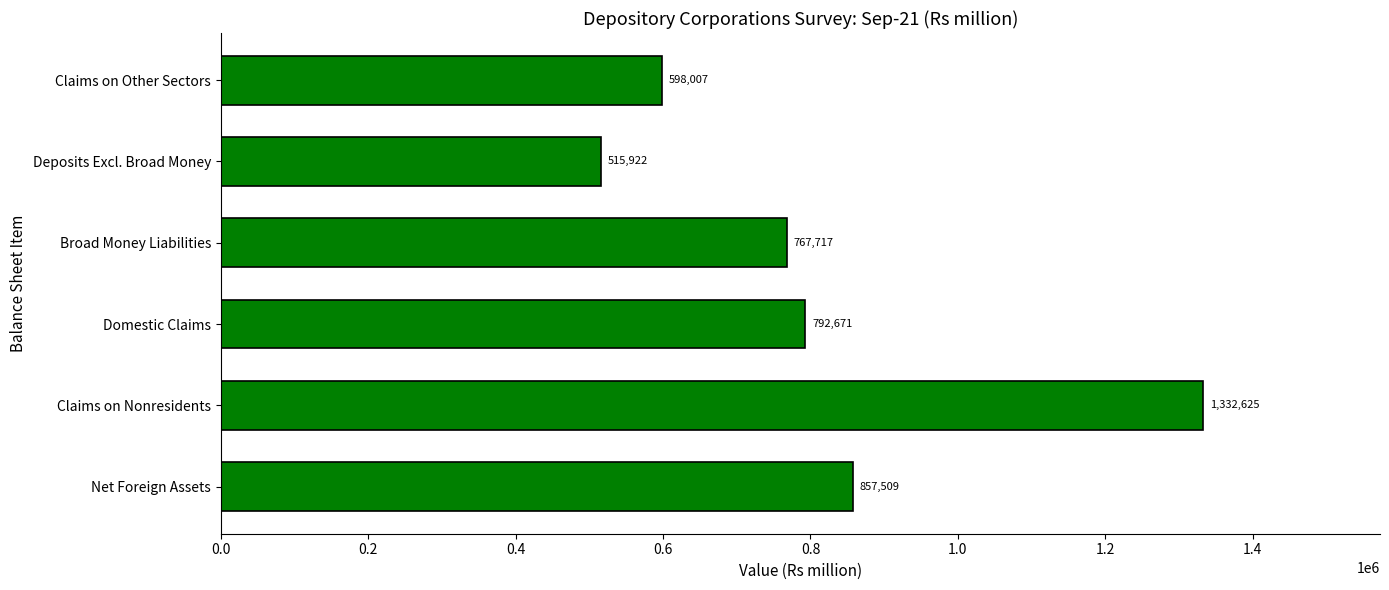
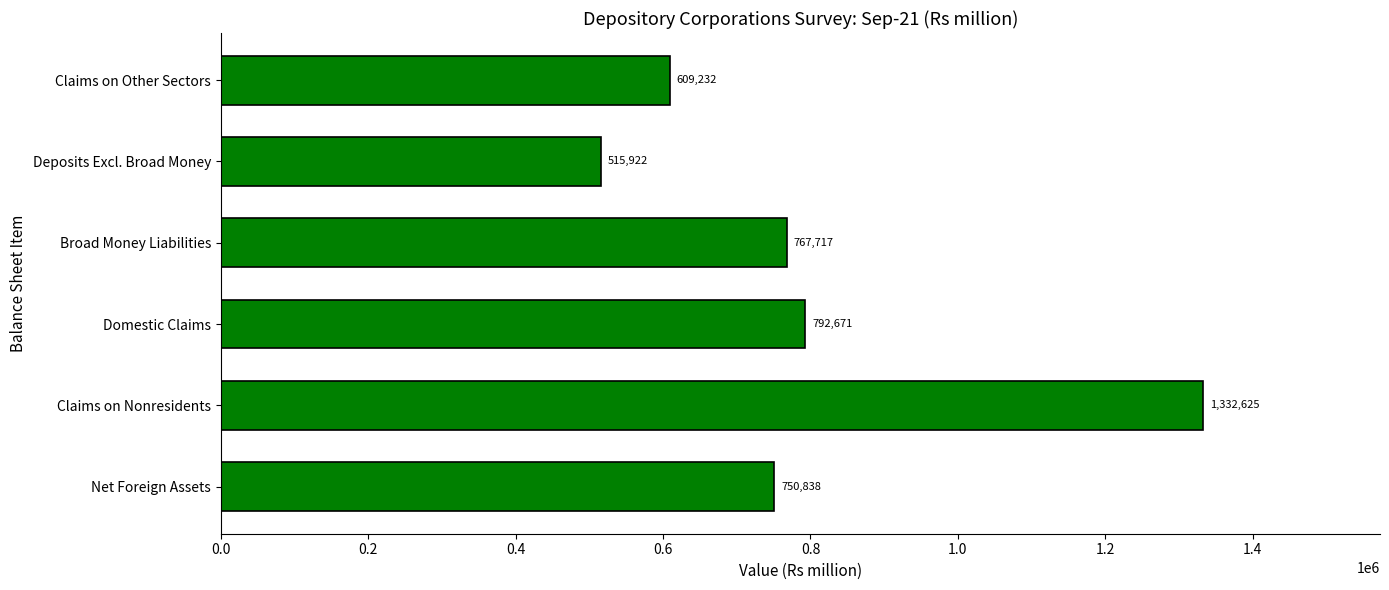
Claims on Other Sectors: 598,007 -> 609,232
Net Foreign Assets: 857,509 -> 750,838
